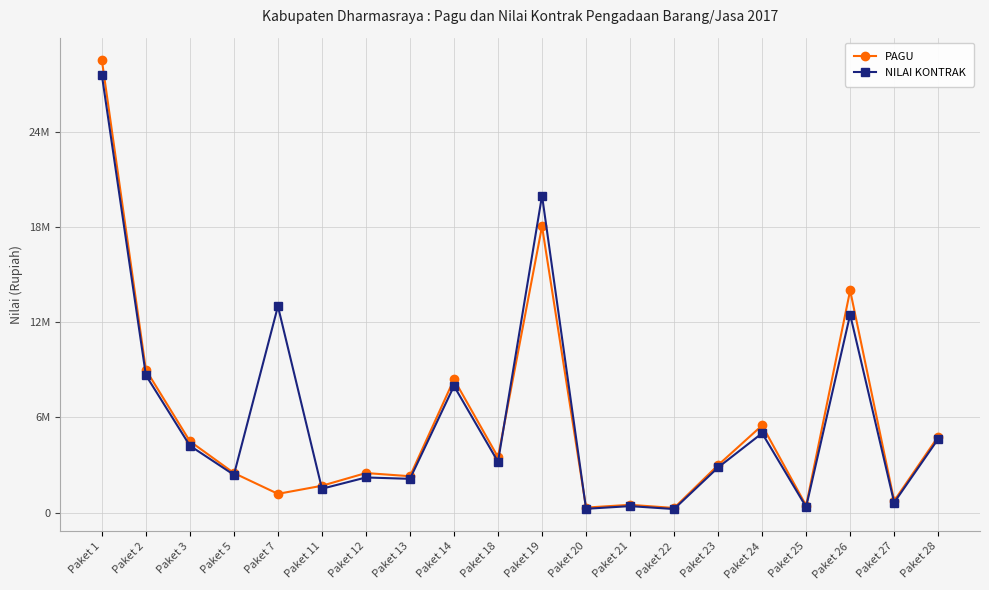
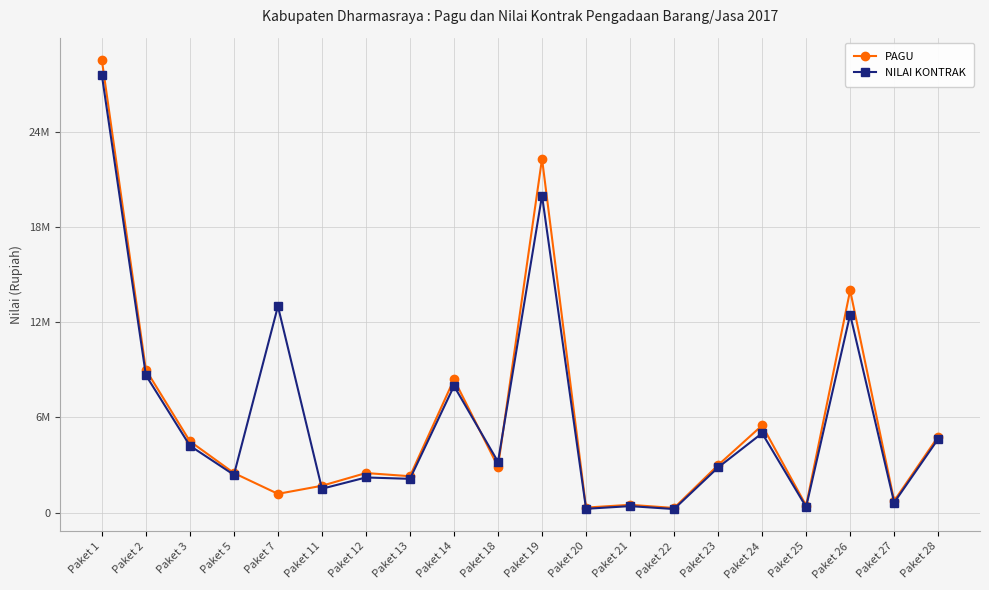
PAGU, Paket 18: 3500000 -> 2900000
PAGU, Paket 19: 18000000 -> 22300000
